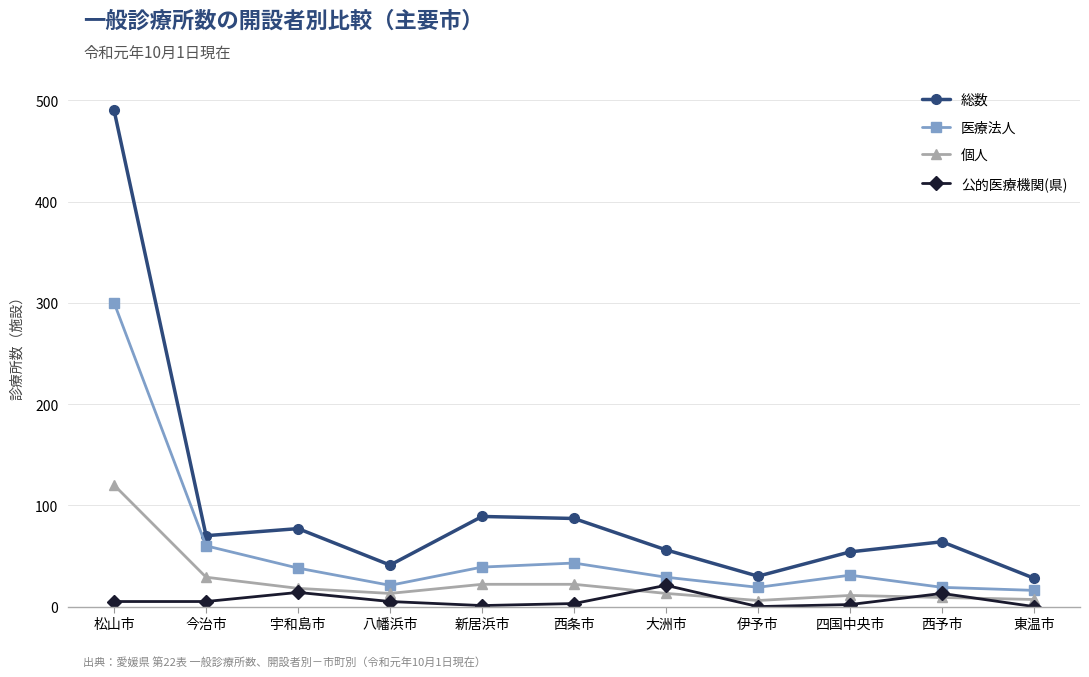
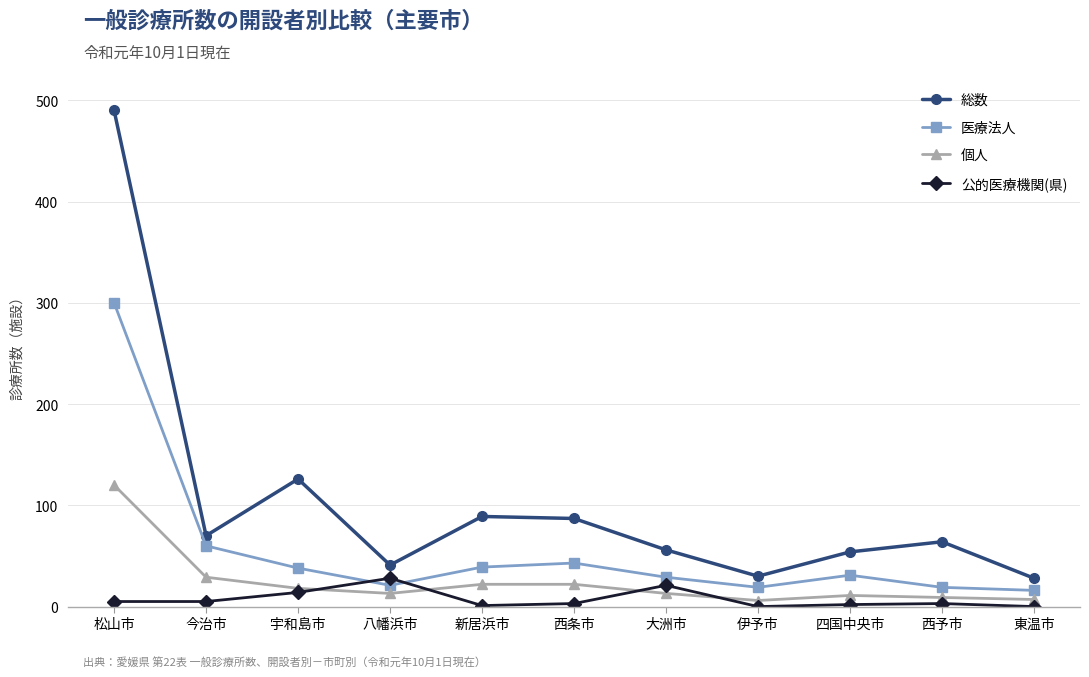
総数, 宇和島市: 77 -> 126
公的医療機関(県), 八幡浜市: 5 -> 28
公的医療機関(県), 西予市: 13 -> 3
